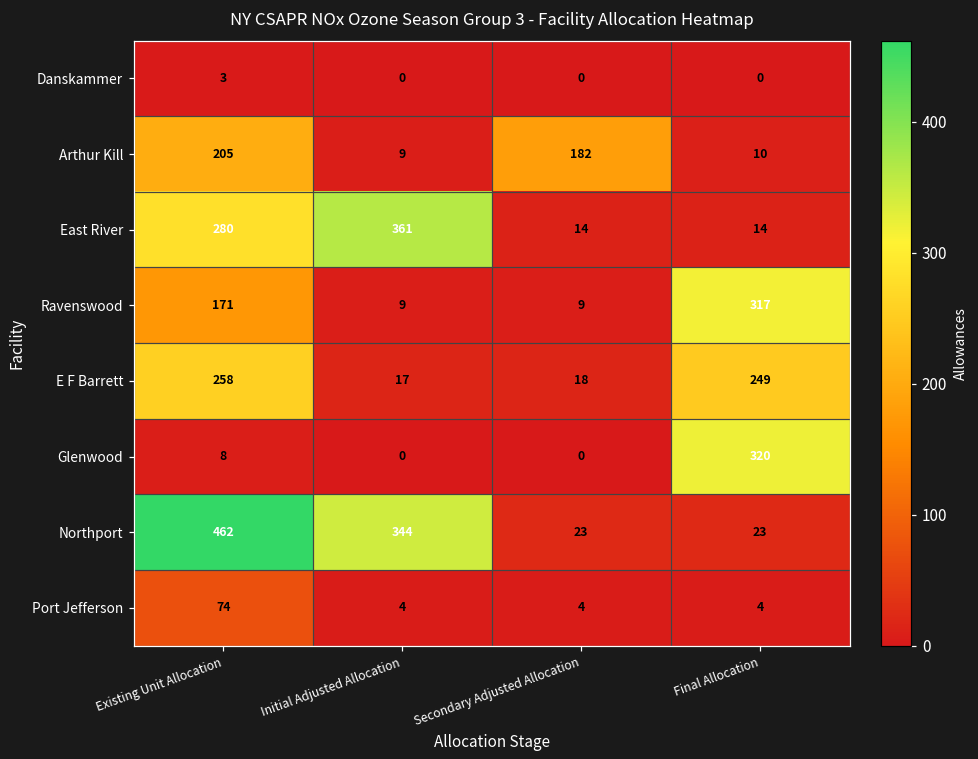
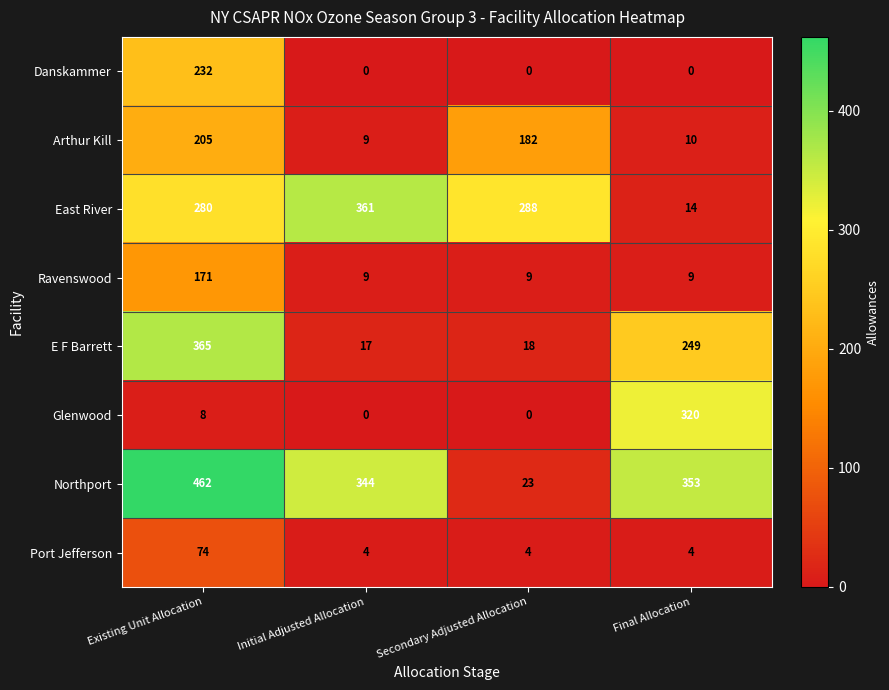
Danskammer, Existing Unit Allocation: 3 -> 232
East River, Secondary Adjusted Allocation: 14 -> 288
Ravenswood, Final Allocation: 317 -> 9
E F Barrett, Existing Unit Allocation: 258 -> 365
Northport, Final Allocation: 23 -> 353
